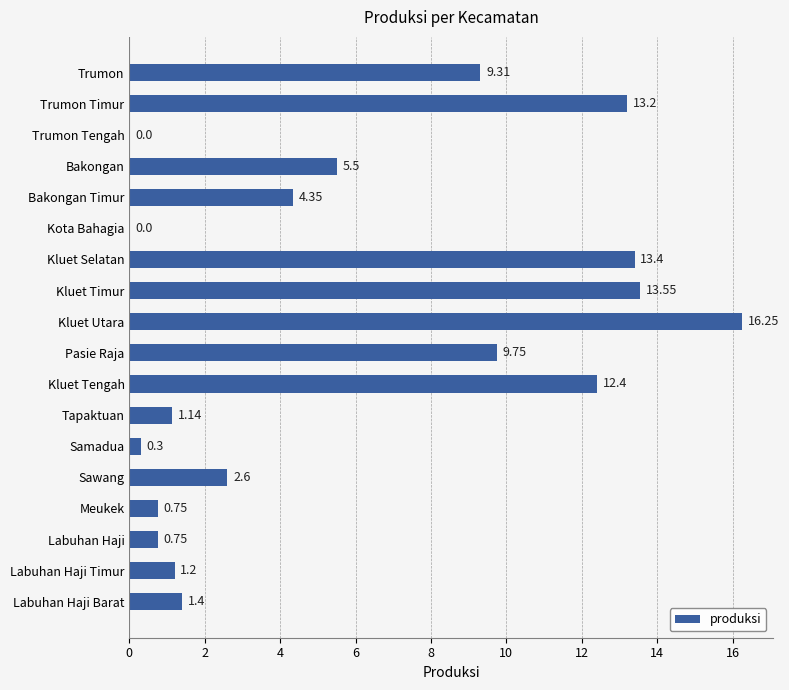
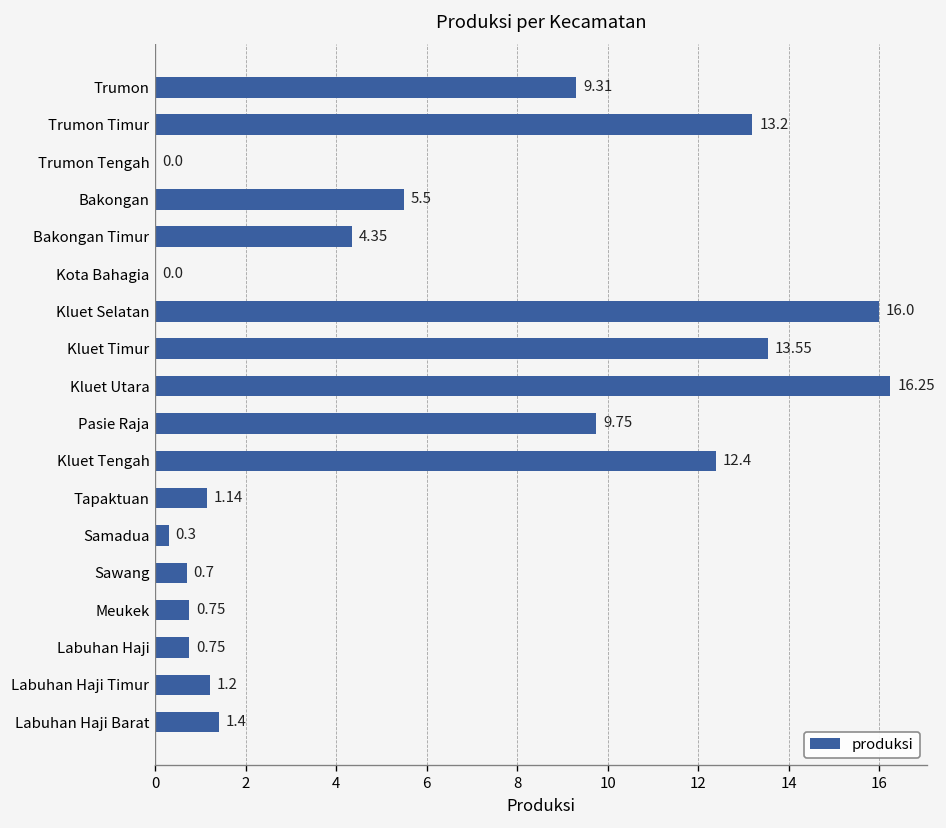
Kluet Selatan: 13.4 -> 16.0
Sawang: 2.6 -> 0.7
